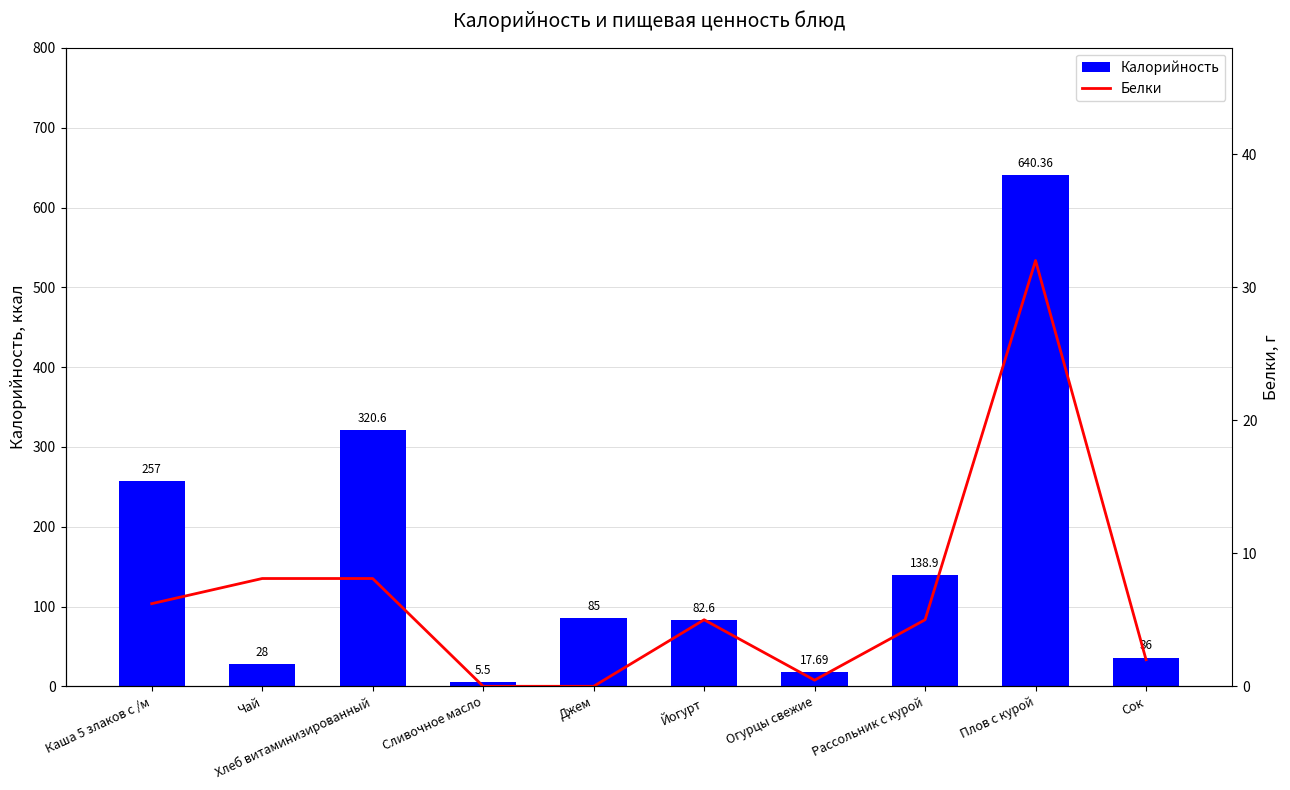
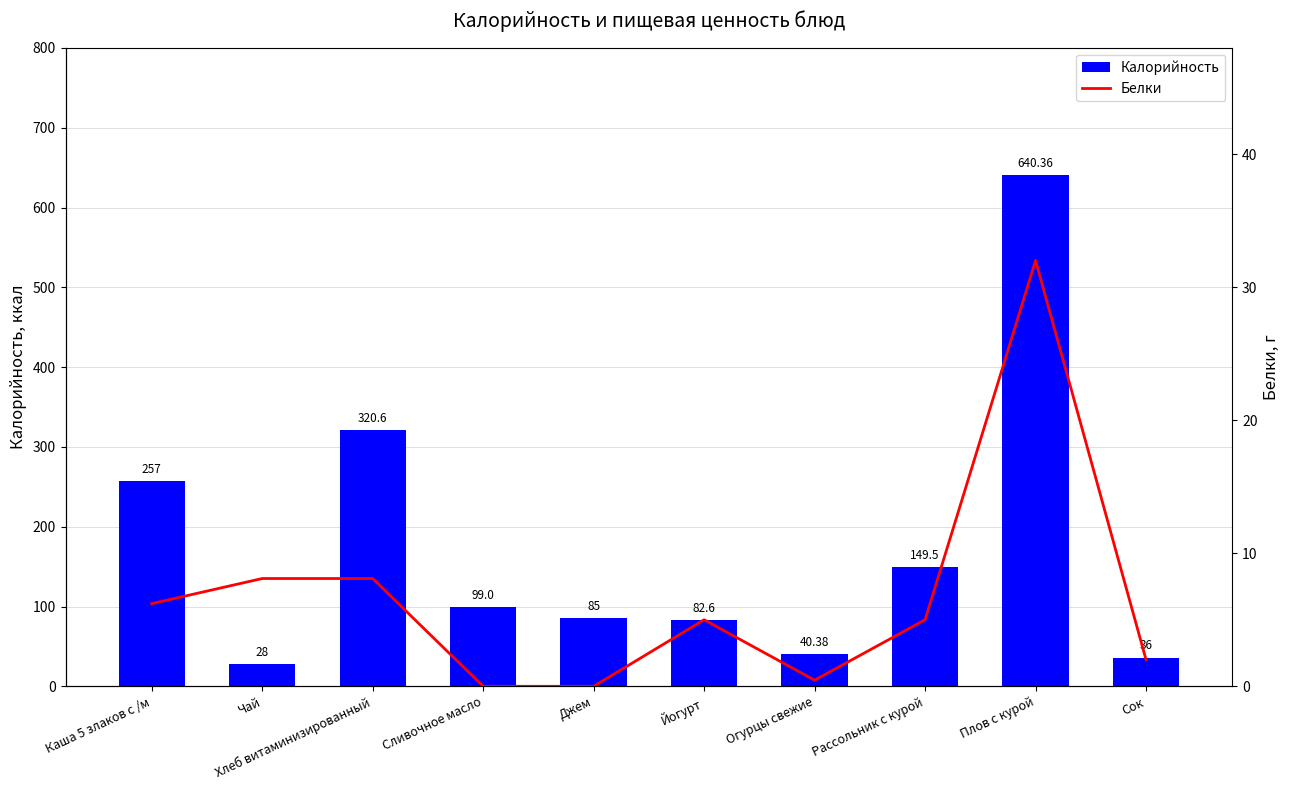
Калорийность, Сливочное масло: 5.5 -> 99.0
Калорийность, Огурцы свежие: 17.69 -> 40.38
Калорийность, Рассольник с курой: 138.9 -> 149.5
